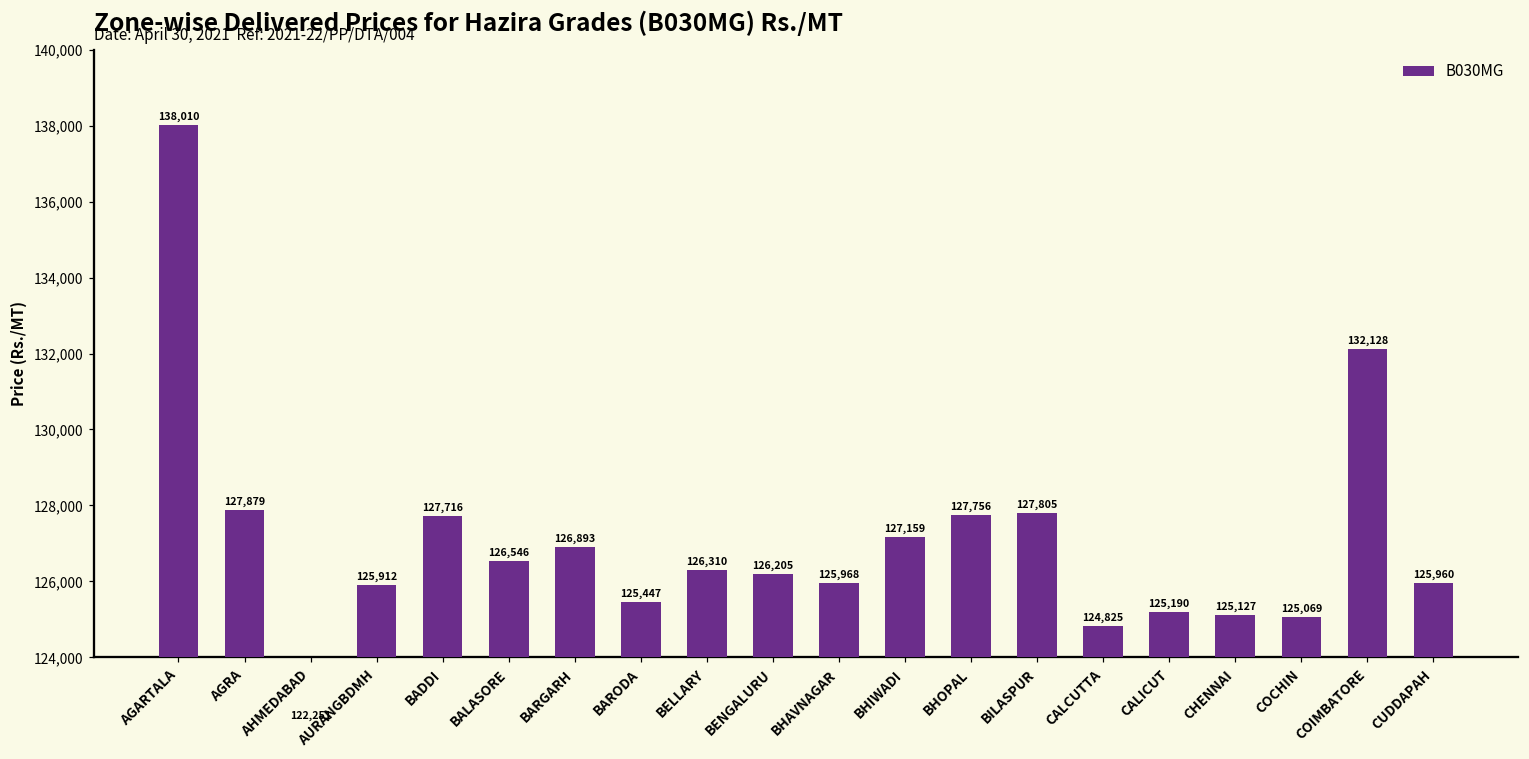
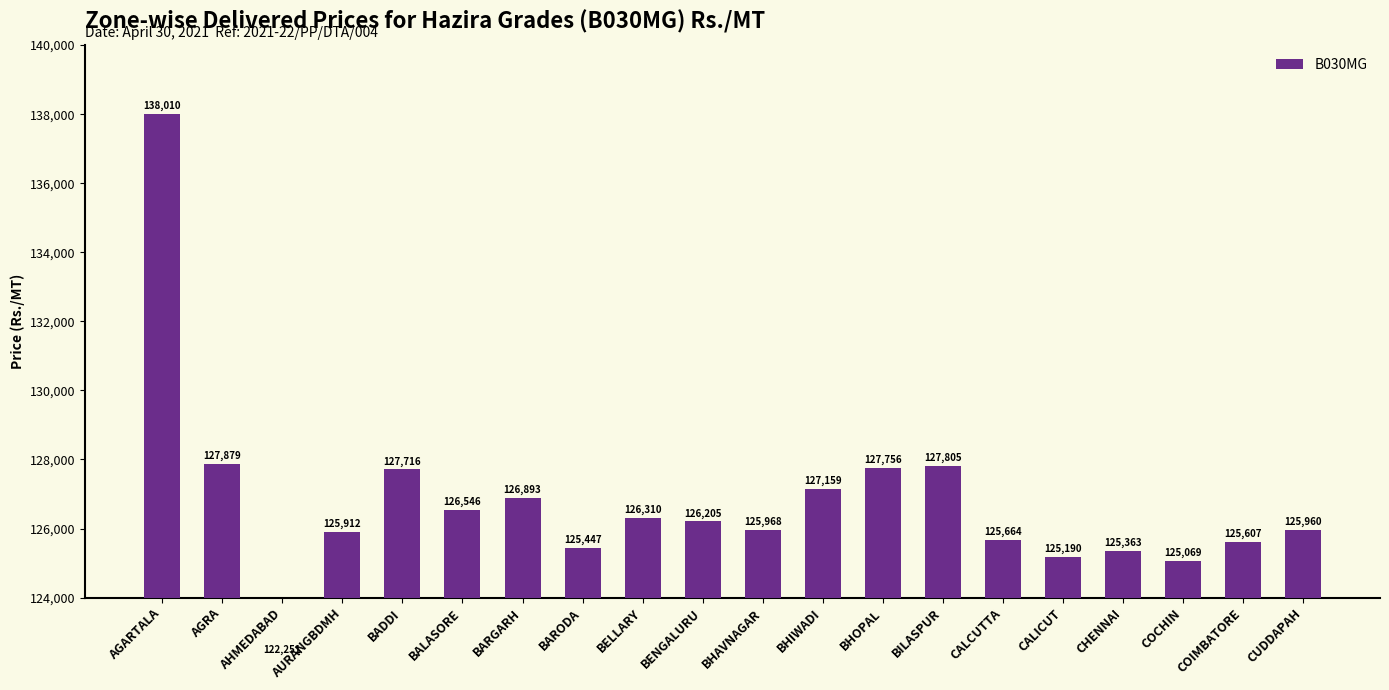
CALCUTTA: 124,825 -> 125,664
CHENNAI: 125,127 -> 125,363
COIMBATORE: 132,128 -> 125,607
